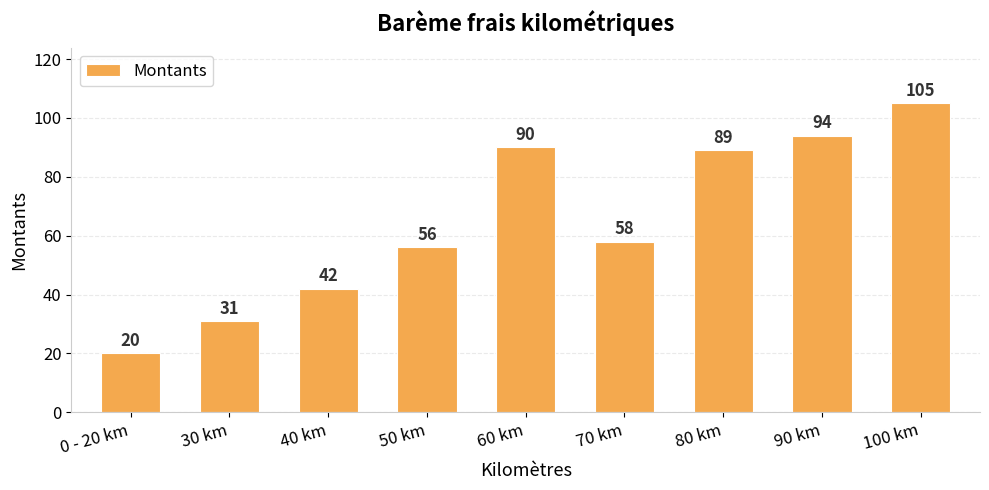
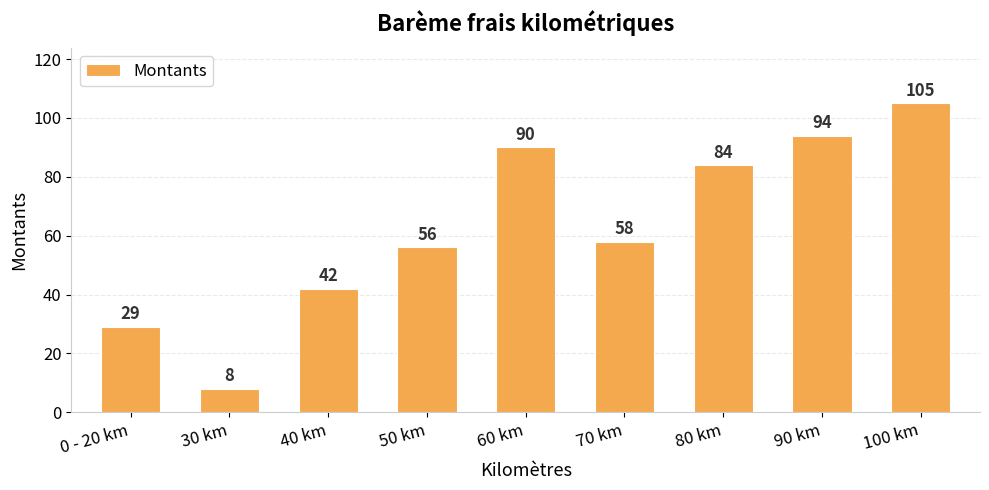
0 - 20 km: 20 -> 29
30 km: 31 -> 8
80 km: 89 -> 84
